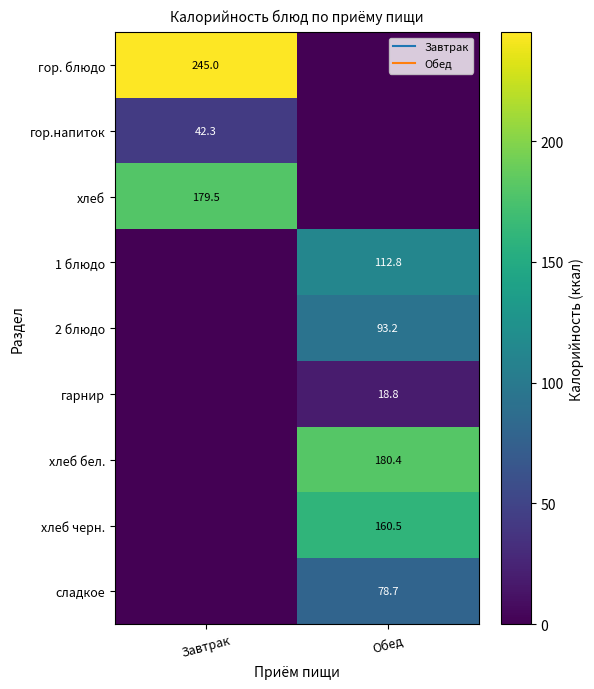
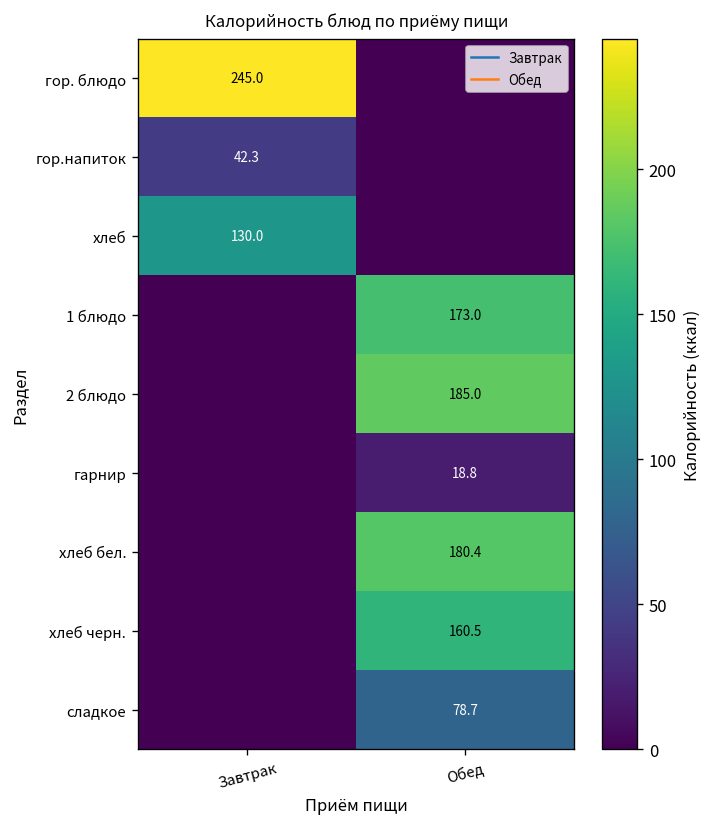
хлеб, Завтрак: 179.5 -> 130.0
1 блюдо, Обед: 112.8 -> 173.0
2 блюдо, Обед: 93.2 -> 185.0
